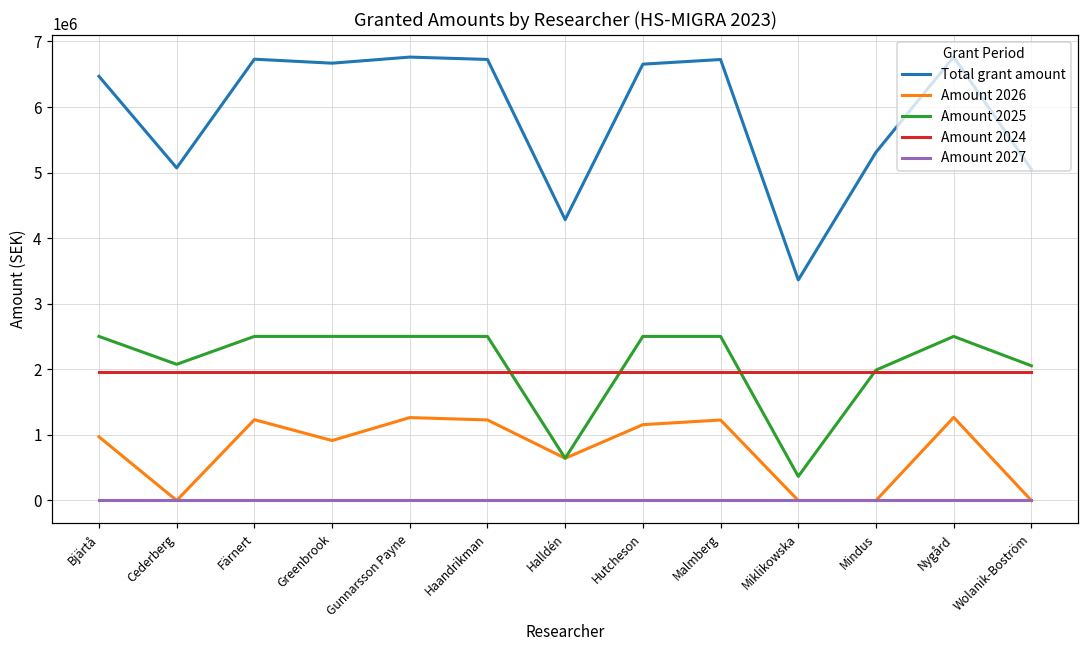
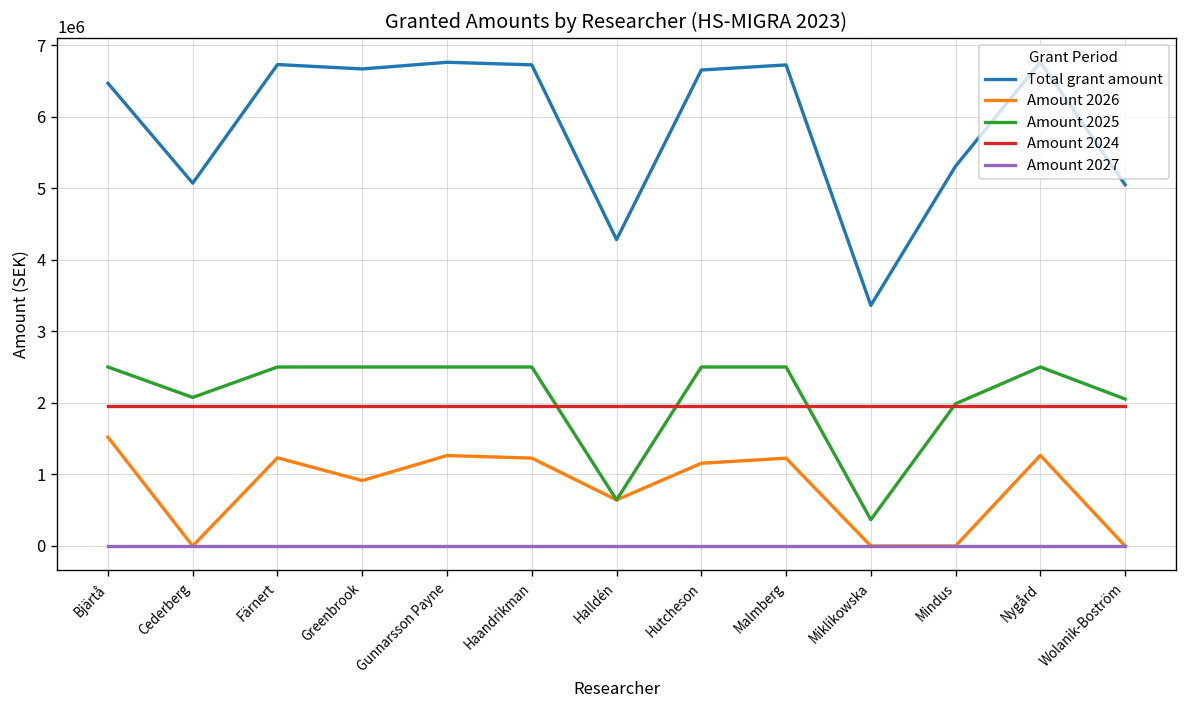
Amount 2026, Bjärtå: 1000000 -> 1500000
